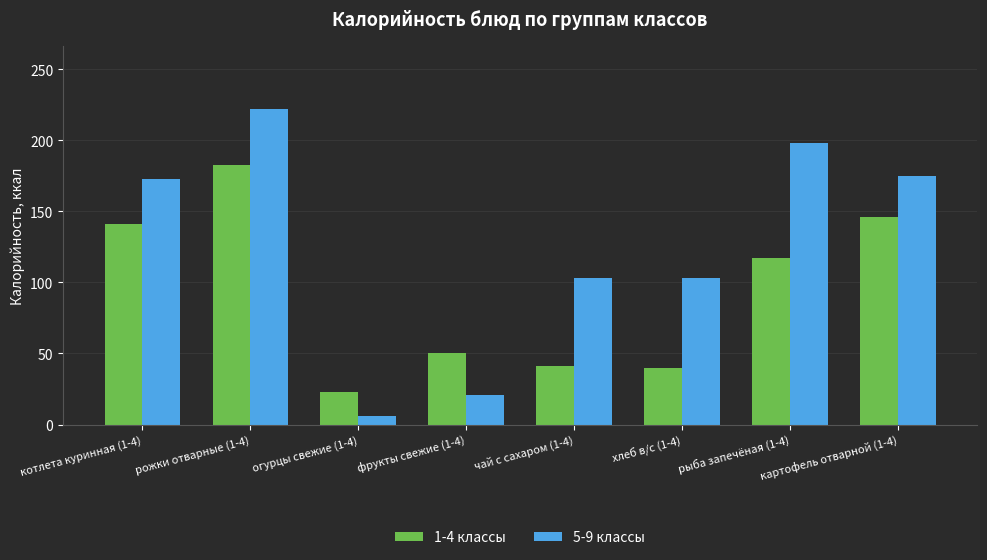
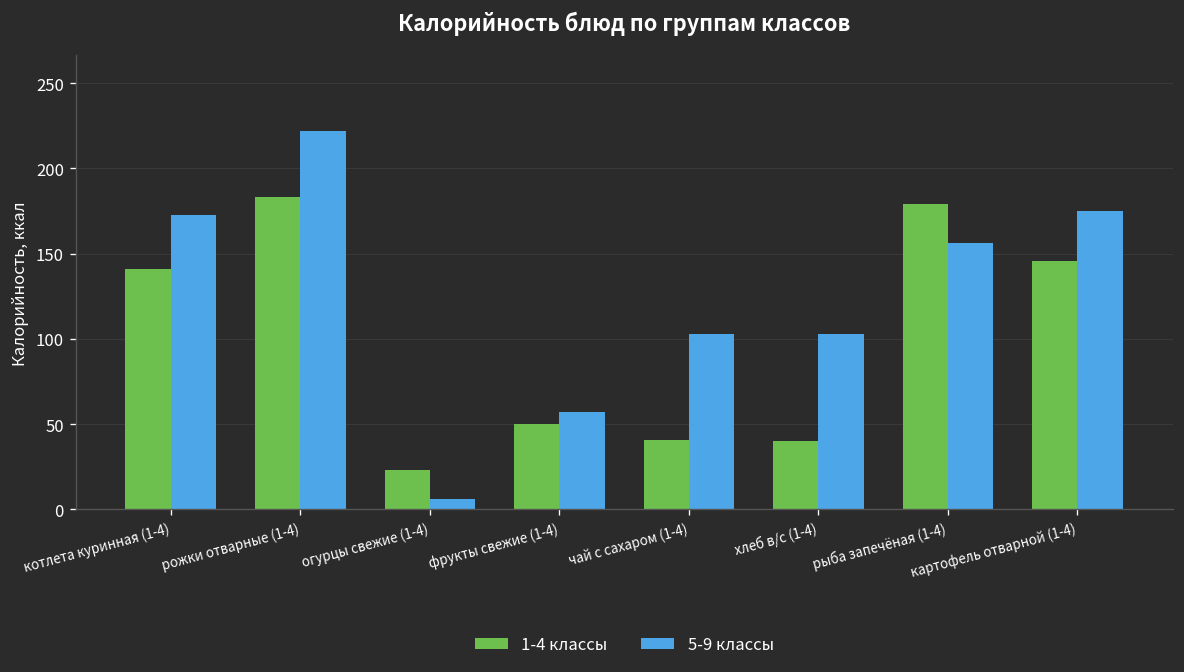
5-9 классы, фрукты свежие (1-4): 21 -> 57
1-4 классы, рыба запечёная (1-4): 117 -> 179
5-9 классы, рыба запечёная (1-4): 198 -> 156
